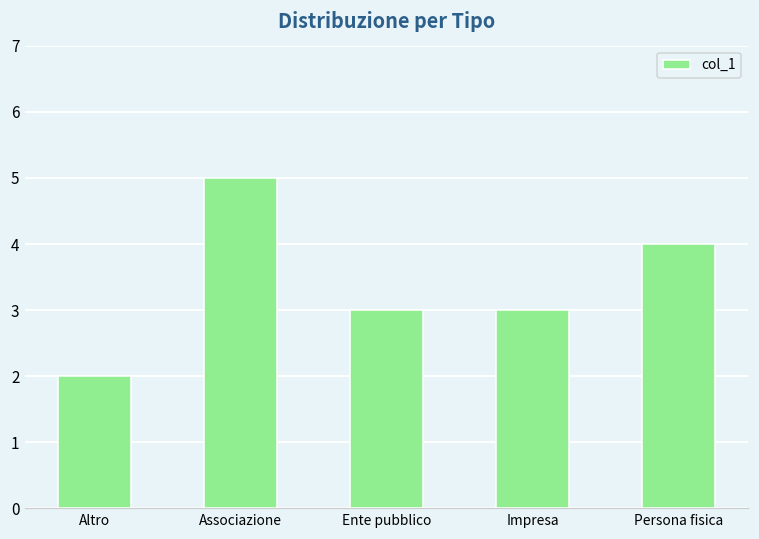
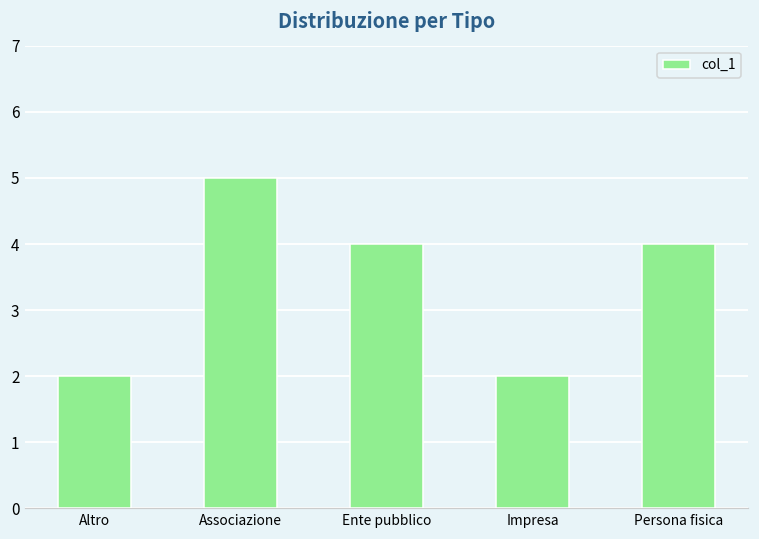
Ente pubblico: 3 -> 4
Impresa: 3 -> 2
